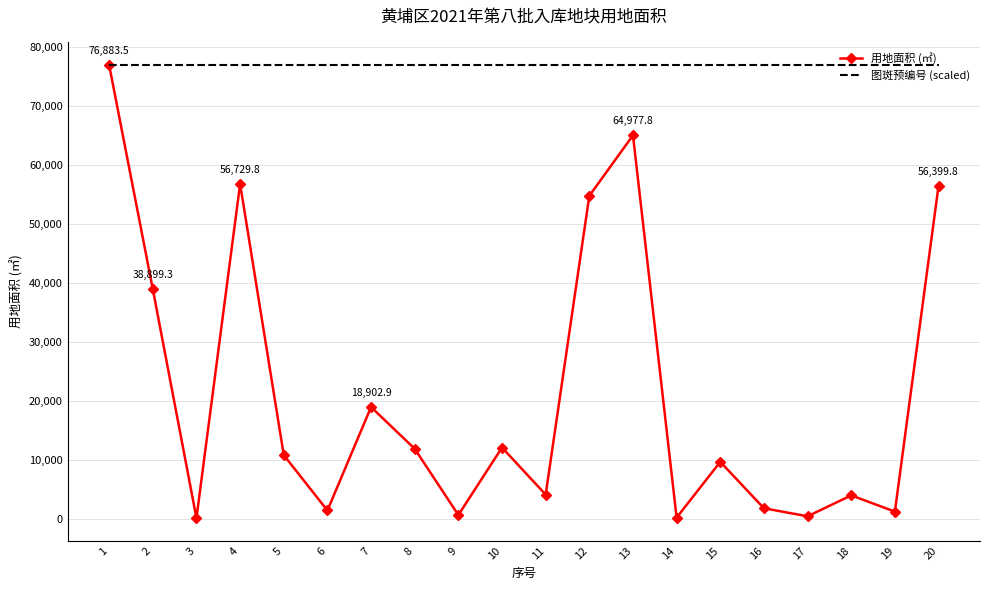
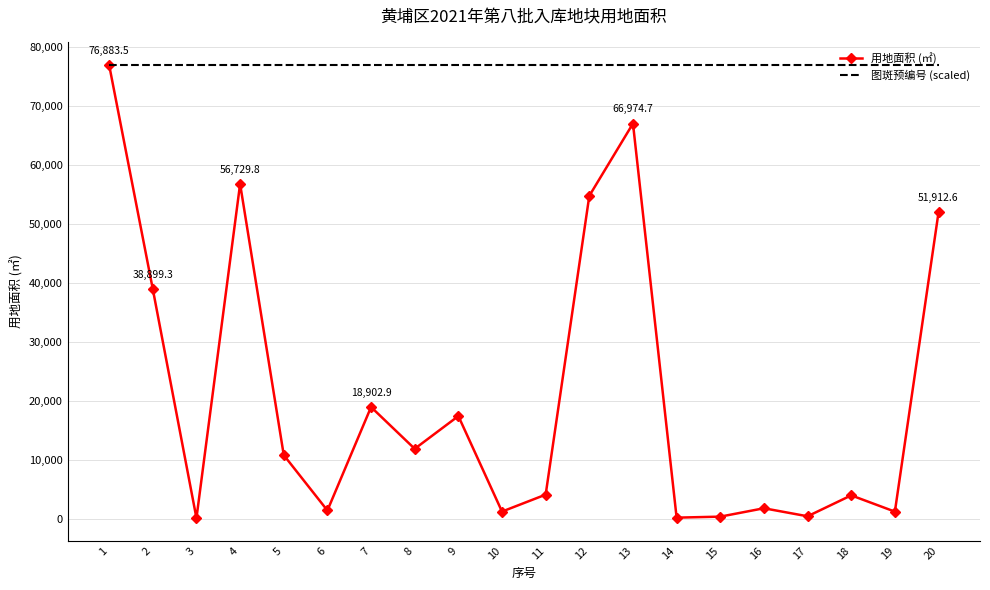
用地面积 (㎡), 9: 1,000 -> 17,000
用地面积 (㎡), 10: 12,000 -> 1,000
用地面积 (㎡), 13: 64,977.8 -> 66,974.7
用地面积 (㎡), 15: 10,000 -> 0
用地面积 (㎡), 20: 56,399.8 -> 51,912.6
